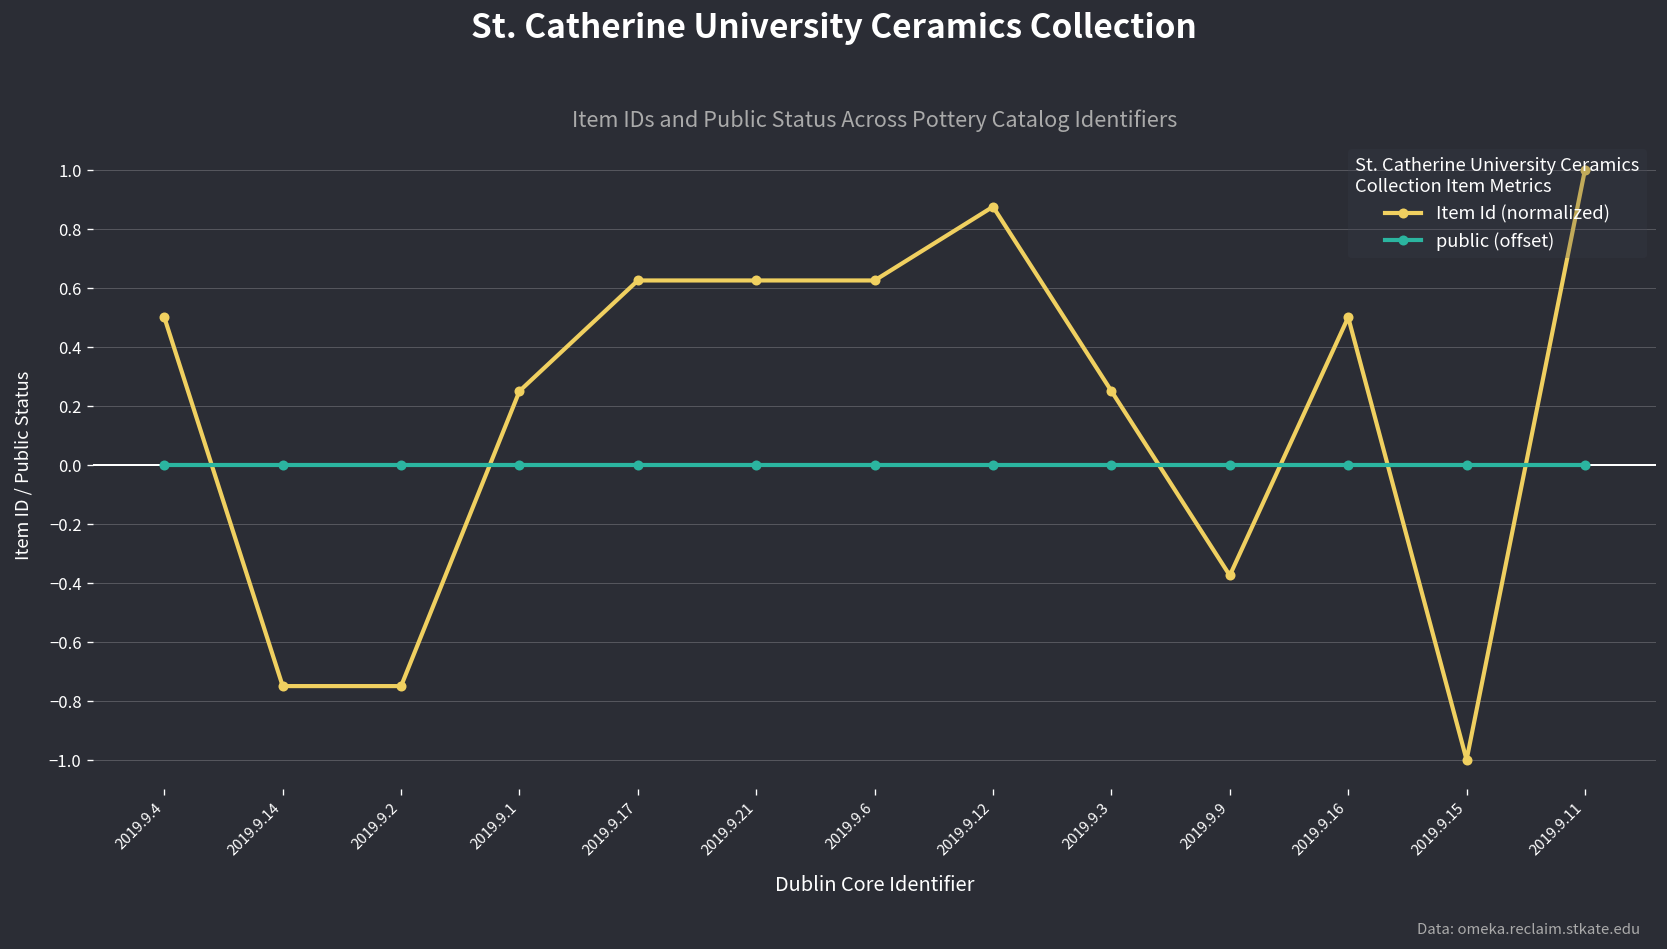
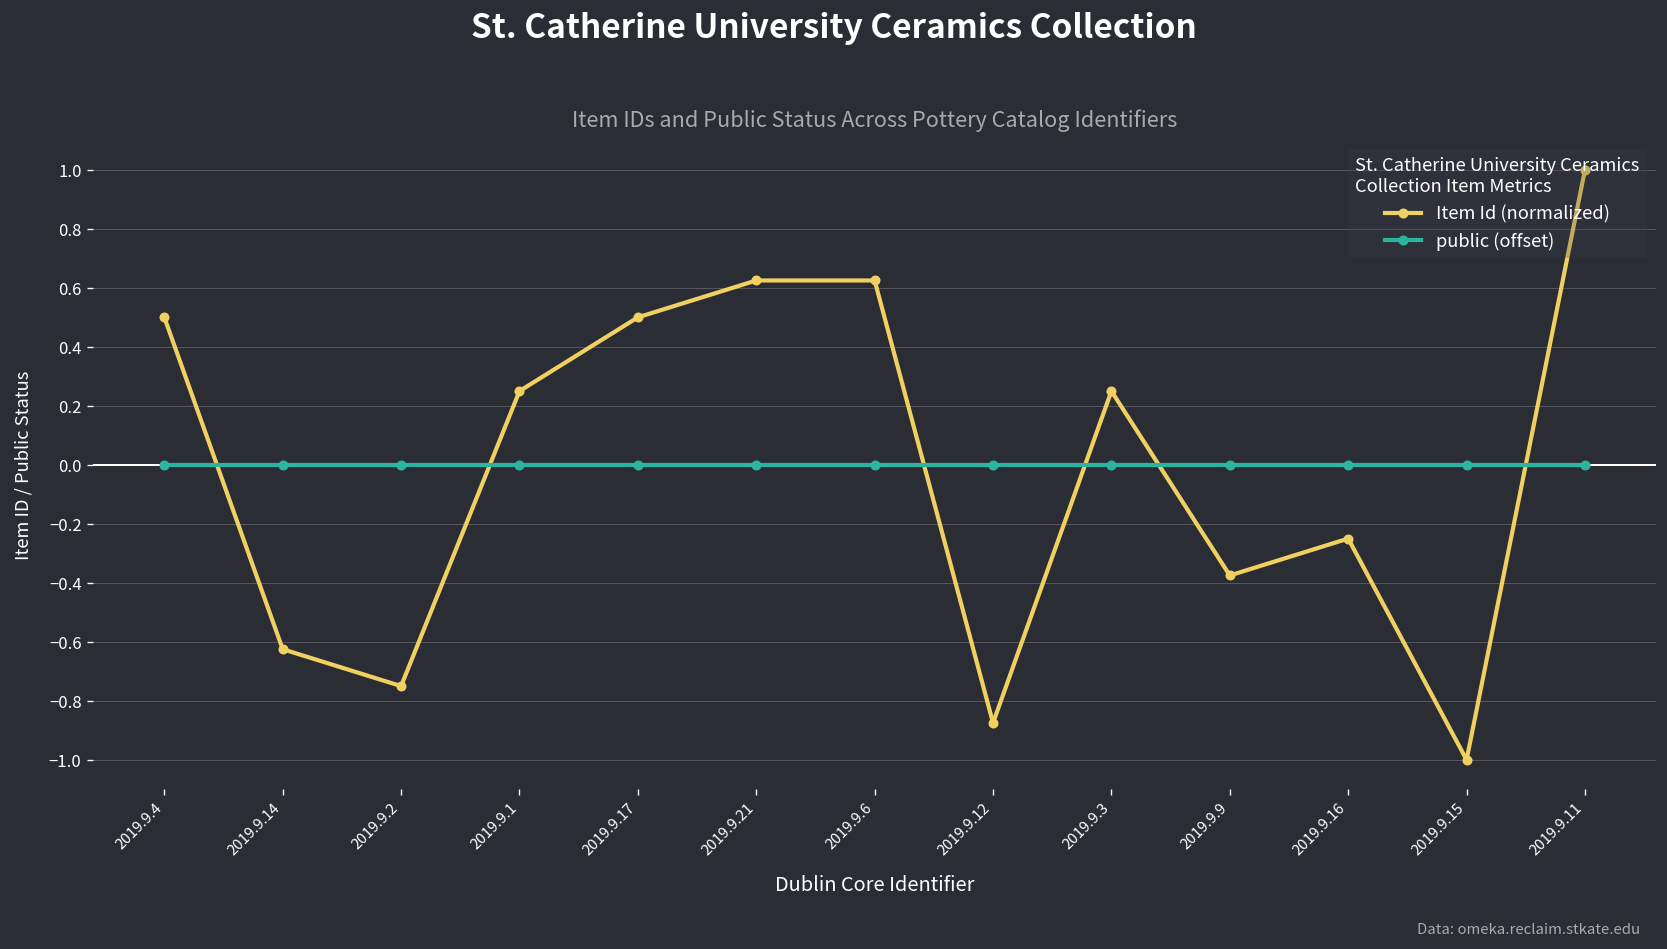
Item Id (normalized), 2019.9.14: -0.75 -> -0.63
Item Id (normalized), 2019.9.17: 0.63 -> 0.50
Item Id (normalized), 2019.9.12: 0.88 -> -0.88
Item Id (normalized), 2019.9.16: 0.50 -> -0.25
